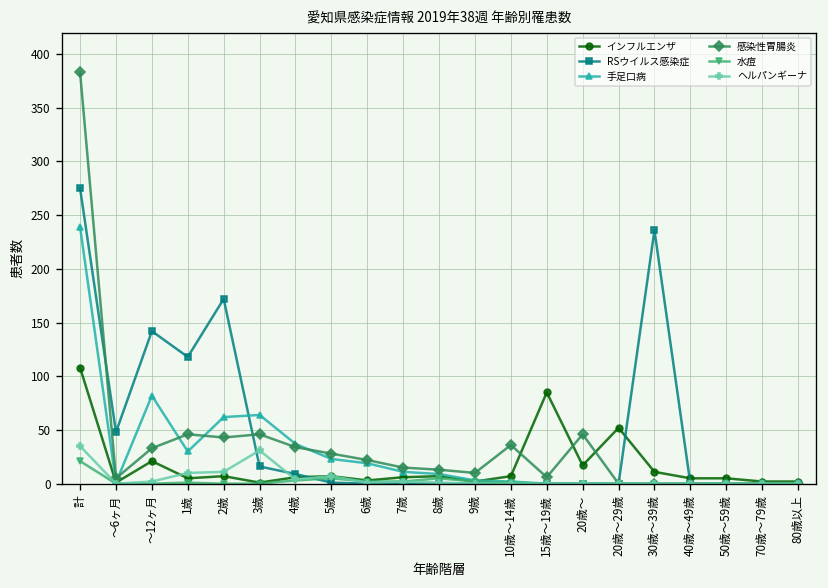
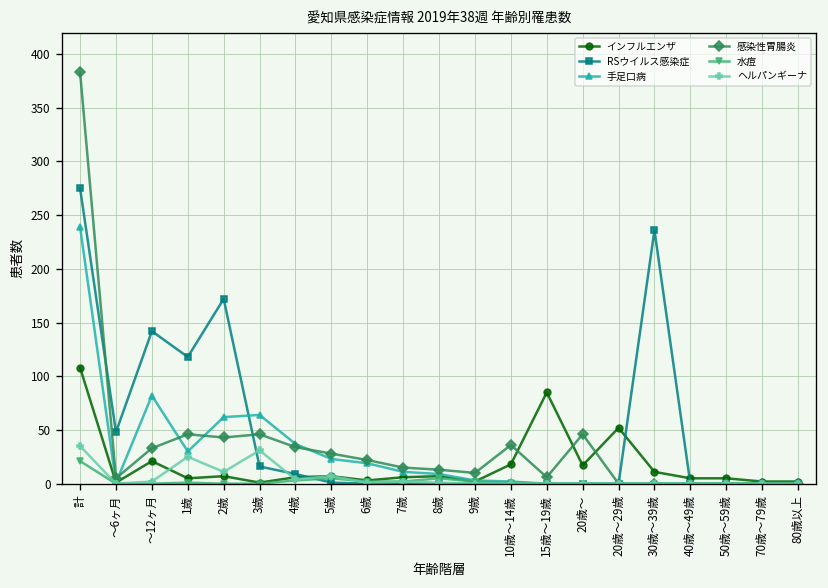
ヘルパンギーナ, 1歳: 10 -> 30
インフルエンザ, 10歳～14歳: 10 -> 20
